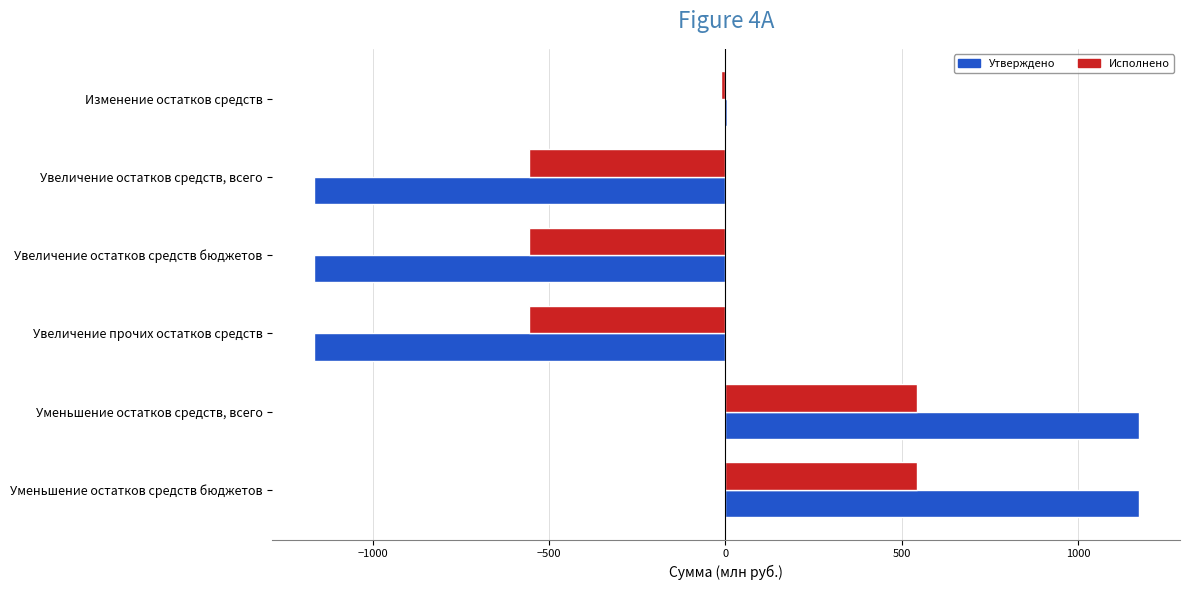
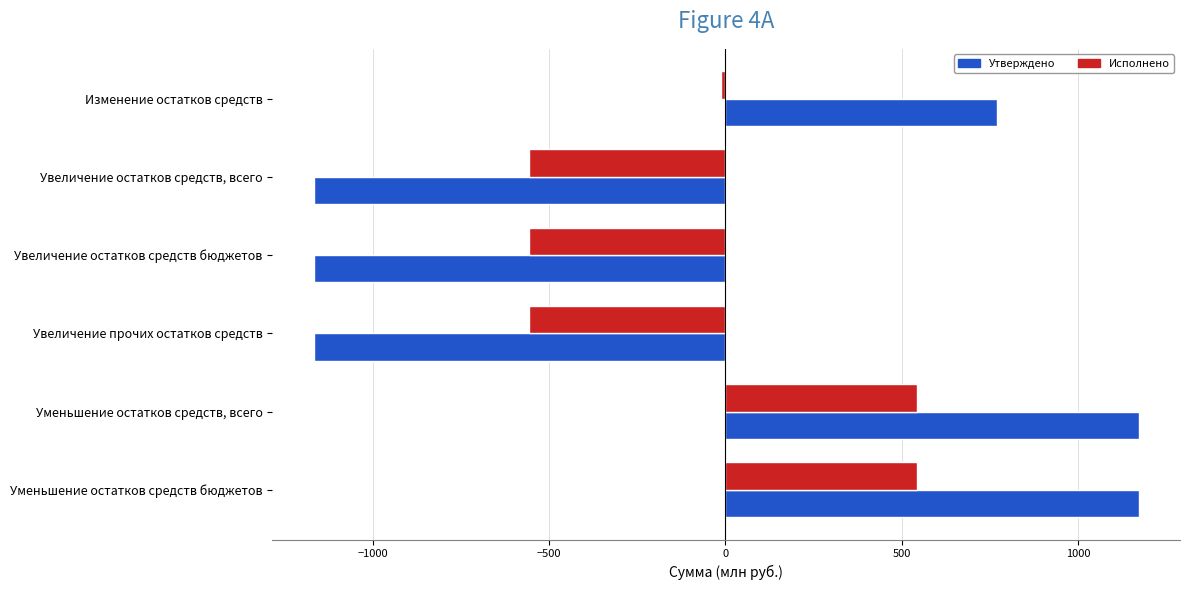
Утверждено, Изменение остатков средств: 0 -> 770
